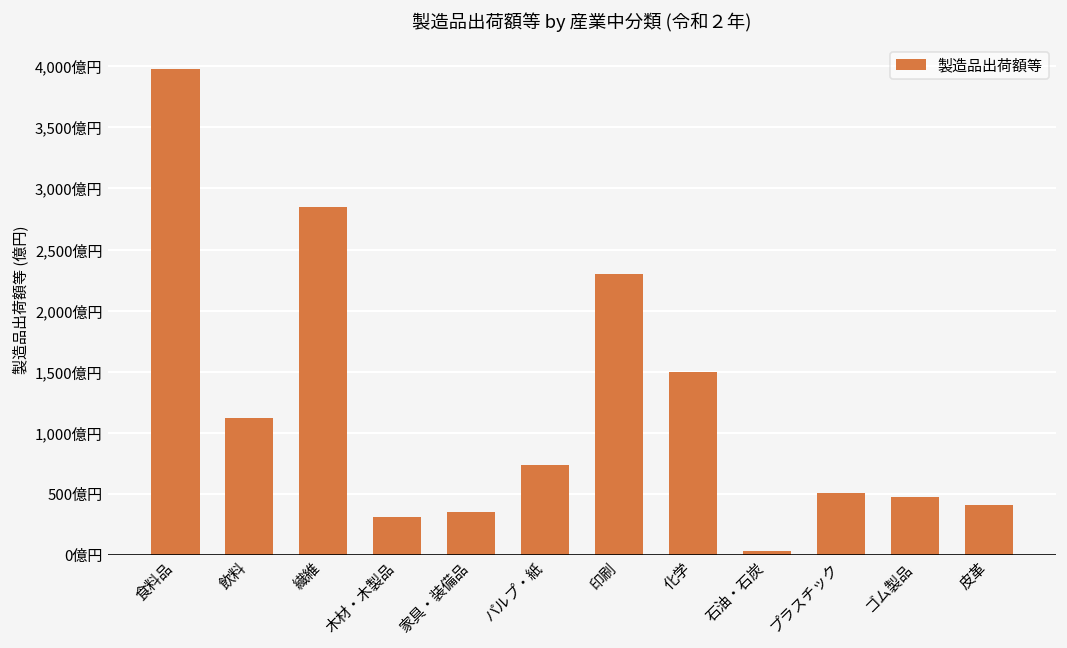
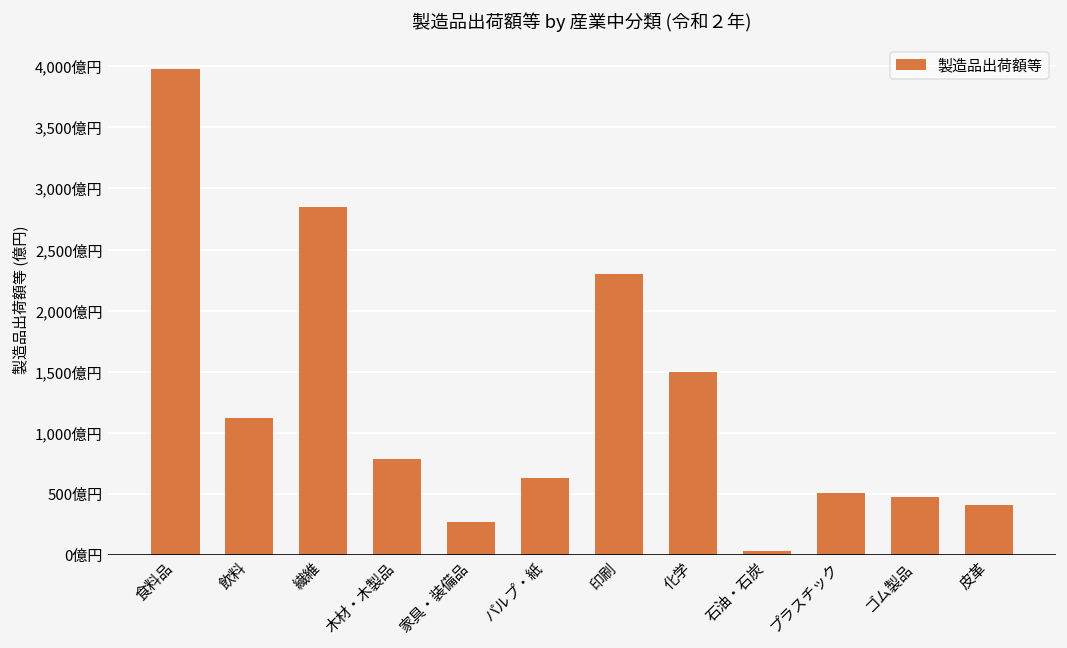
木材・木製品: 310億円 -> 790億円
家具・装備品: 350億円 -> 270億円
パルプ・紙: 740億円 -> 640億円
